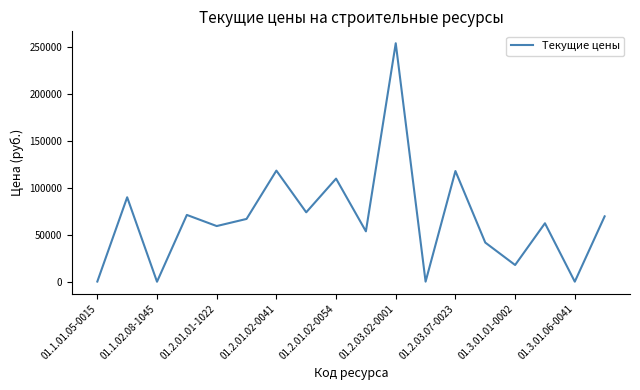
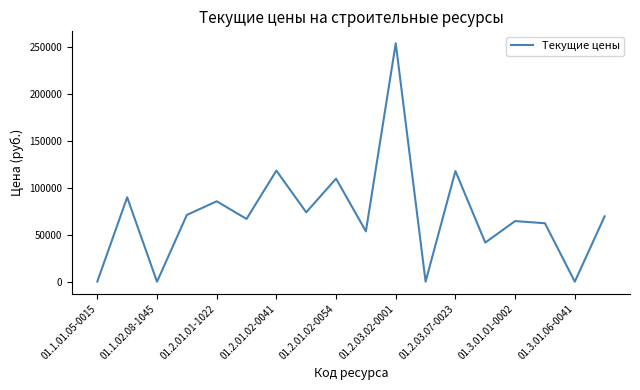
01.2.01.01-1022: 60000 -> 90000
01.3.01.01-0002: 20000 -> 60000
